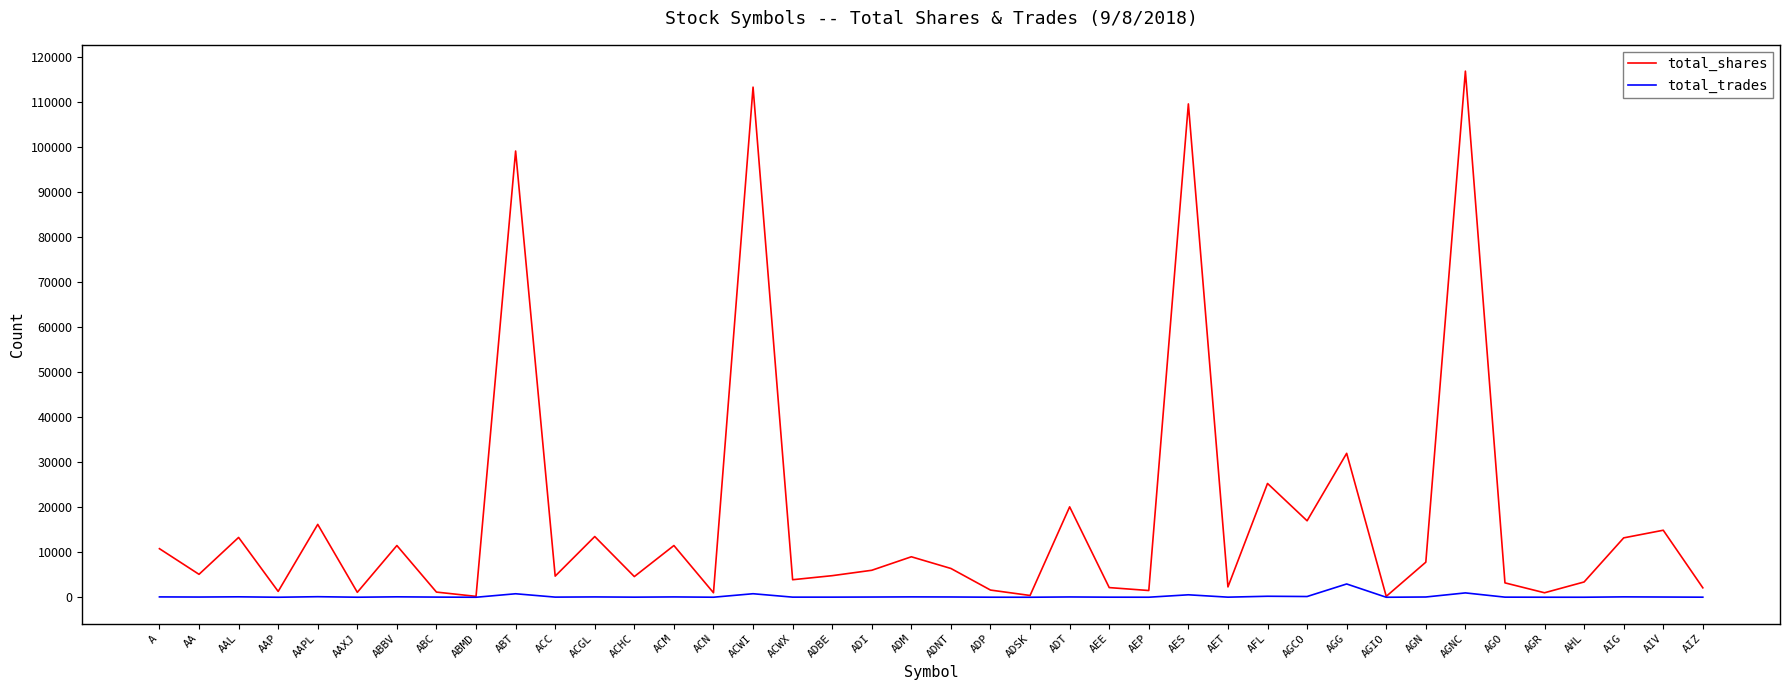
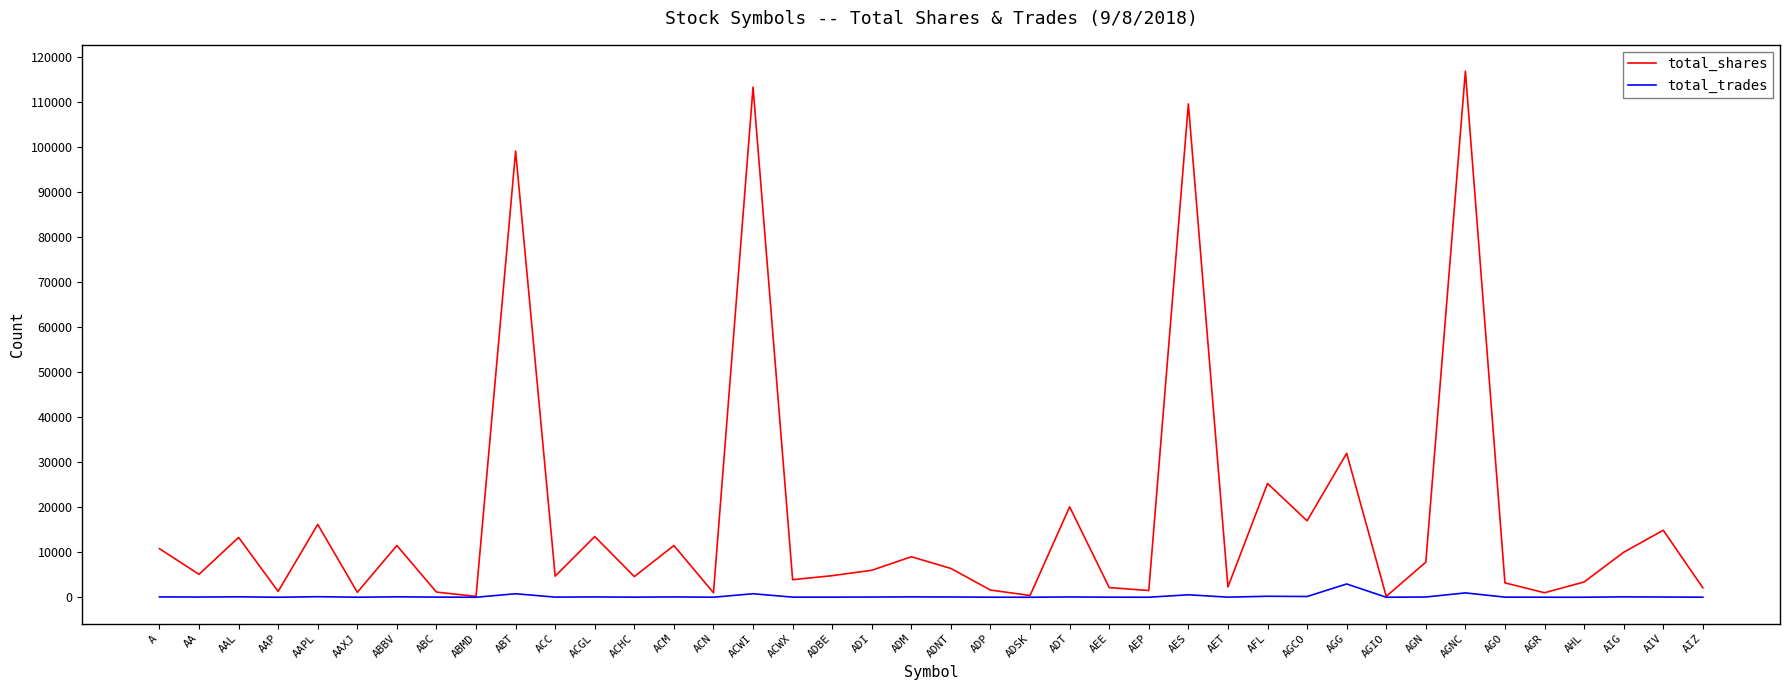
total_shares, AIG: 13000 -> 10000
